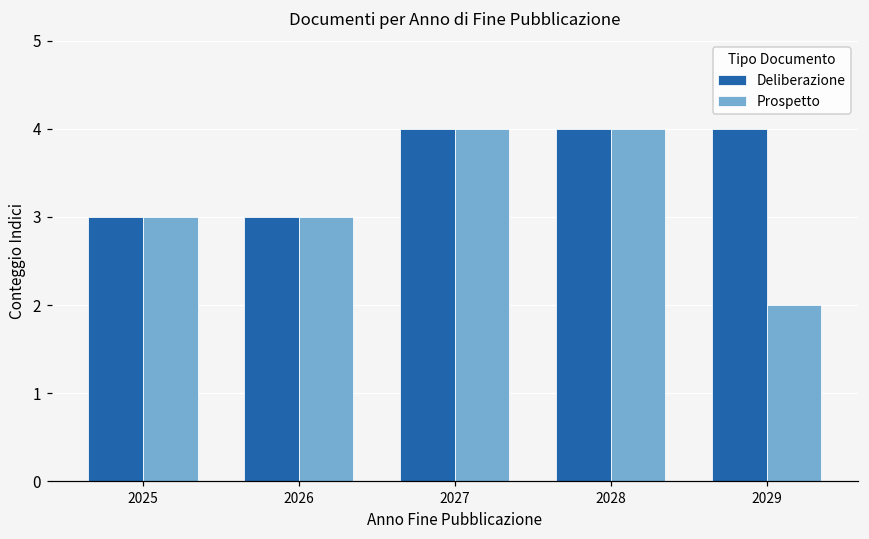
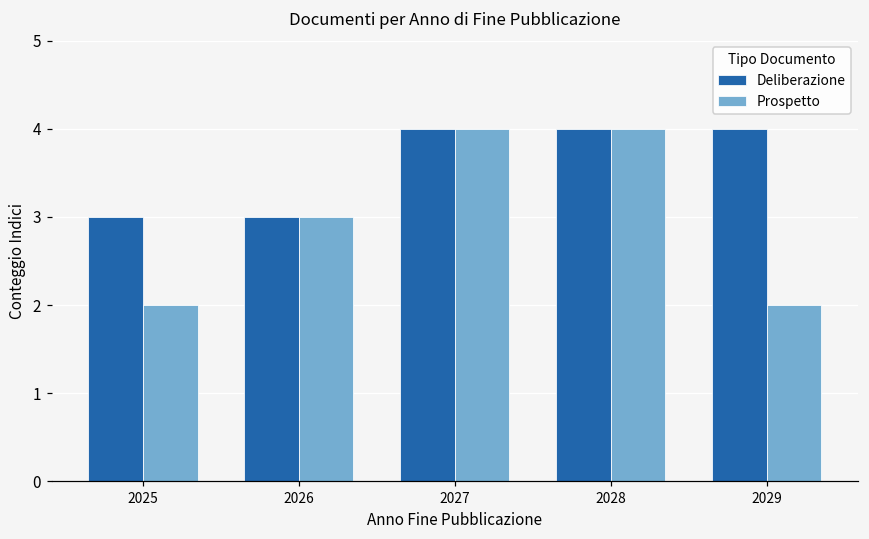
Prospetto, 2025: 3 -> 2
